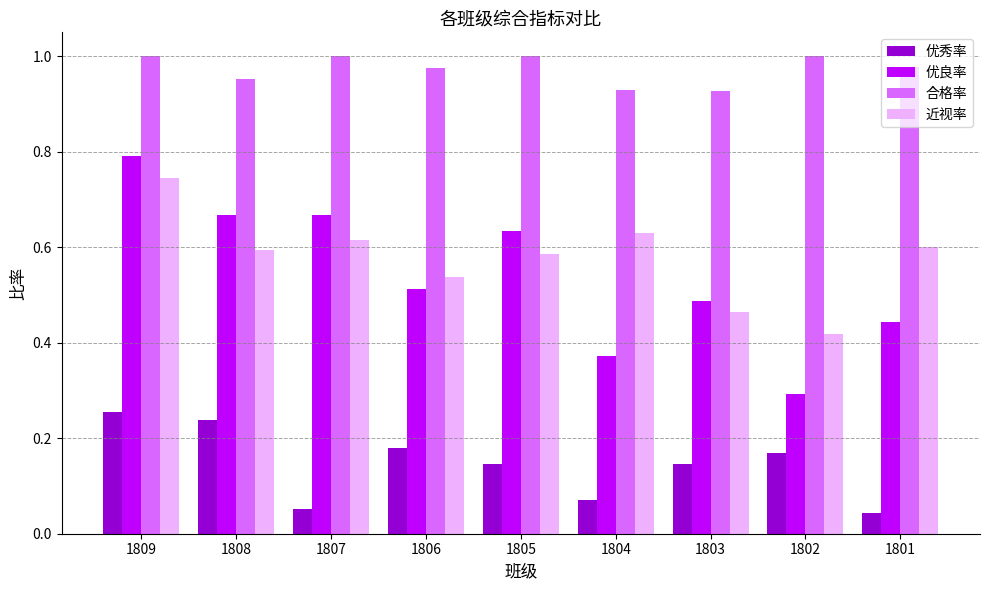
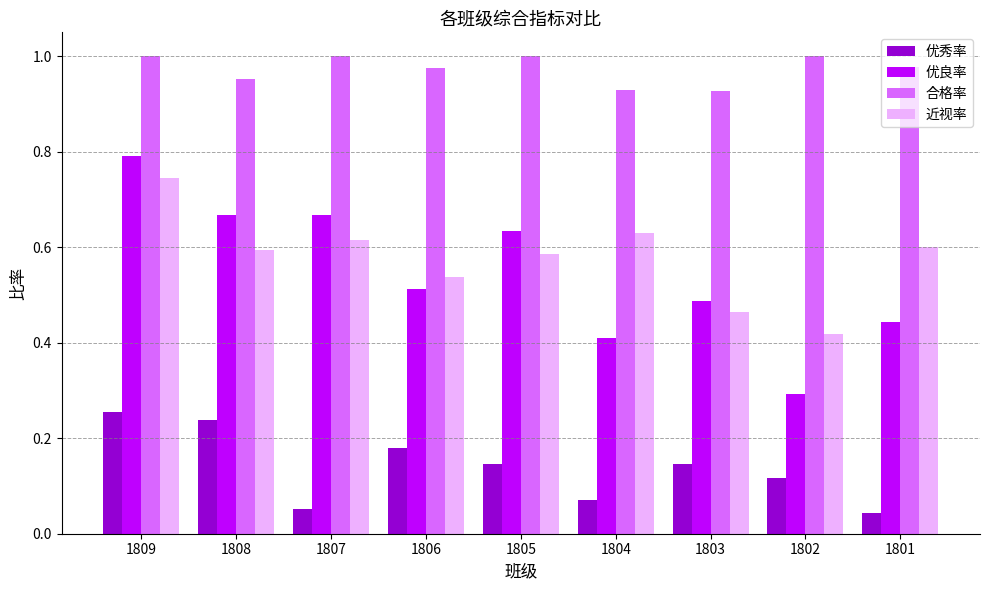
优良率, 1804: 0.37 -> 0.41
优秀率, 1802: 0.17 -> 0.12
